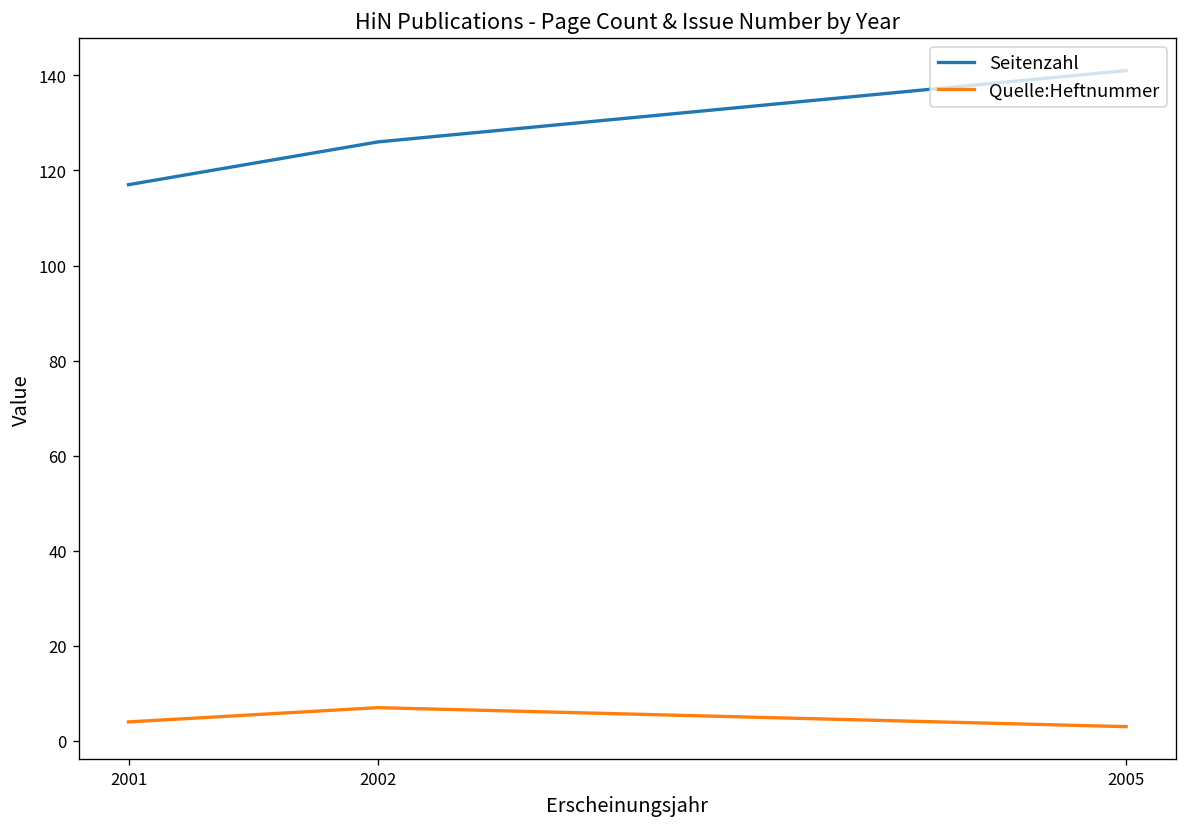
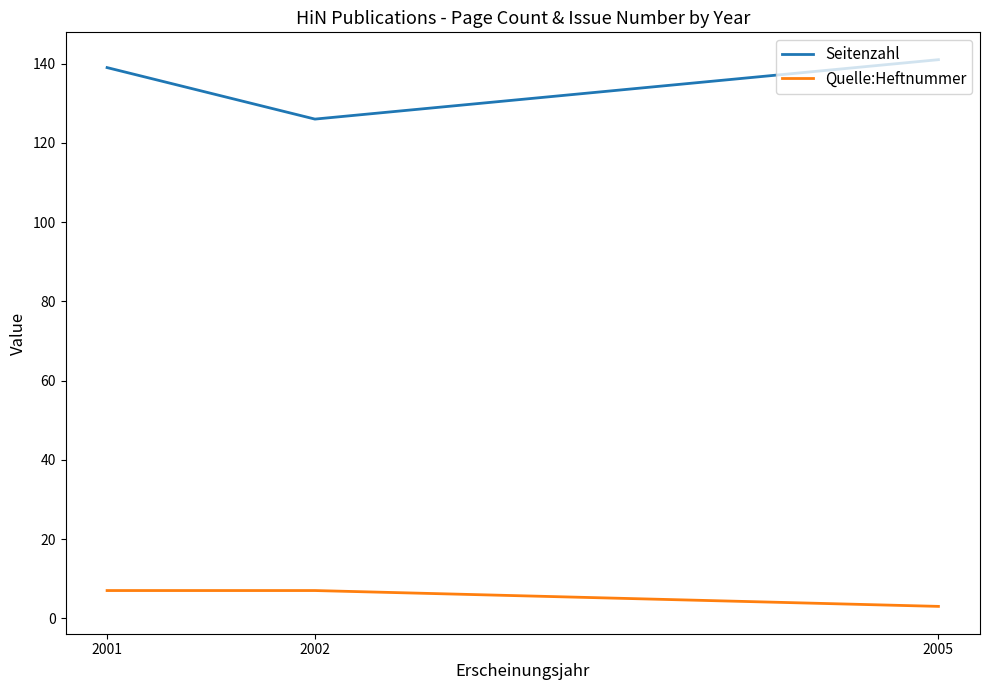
Seitenzahl, 2001: 117 -> 139
Quelle:Heftnummer, 2001: 4 -> 7
